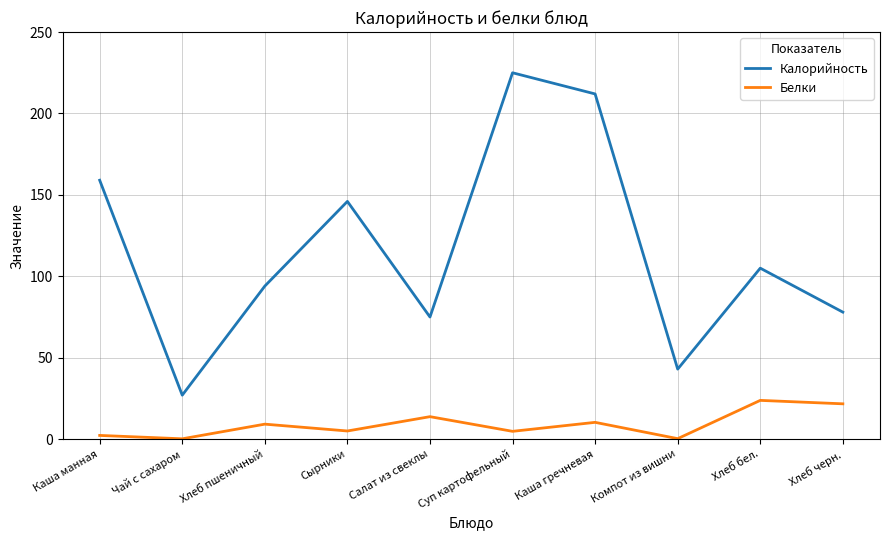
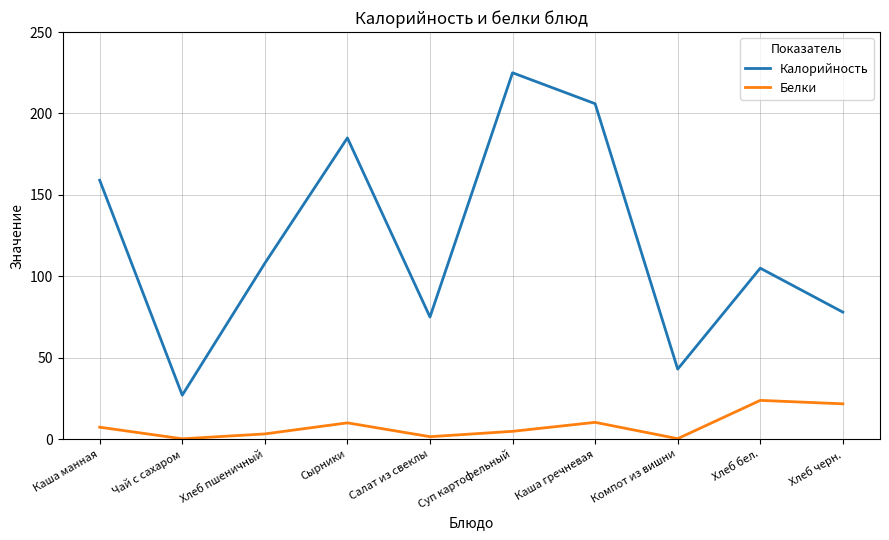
Белки, Каша манная: 2 -> 7
Калорийность, Хлеб пшеничный: 94 -> 108
Белки, Хлеб пшеничный: 9 -> 3
Калорийность, Сырники: 146 -> 185
Белки, Сырники: 5 -> 10
Белки, Салат из свеклы: 14 -> 2
Калорийность, Каша гречневая: 212 -> 206
